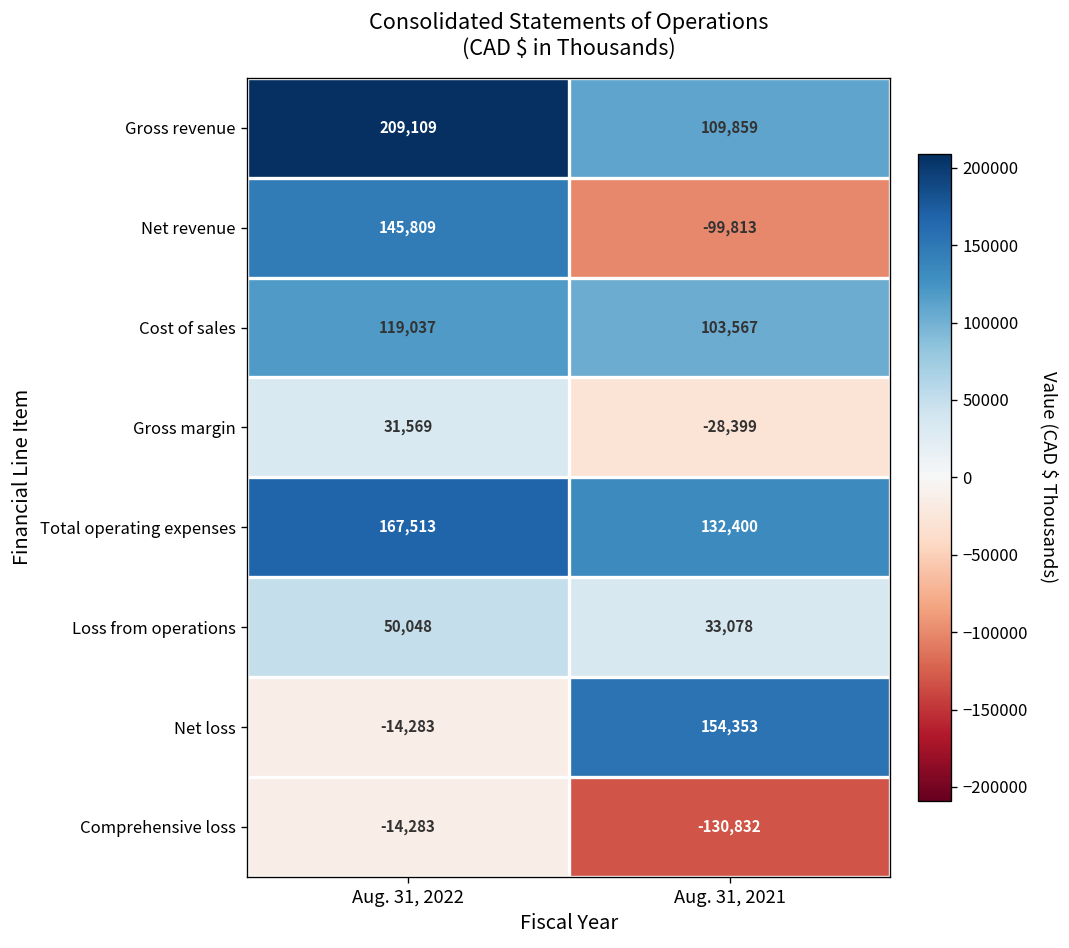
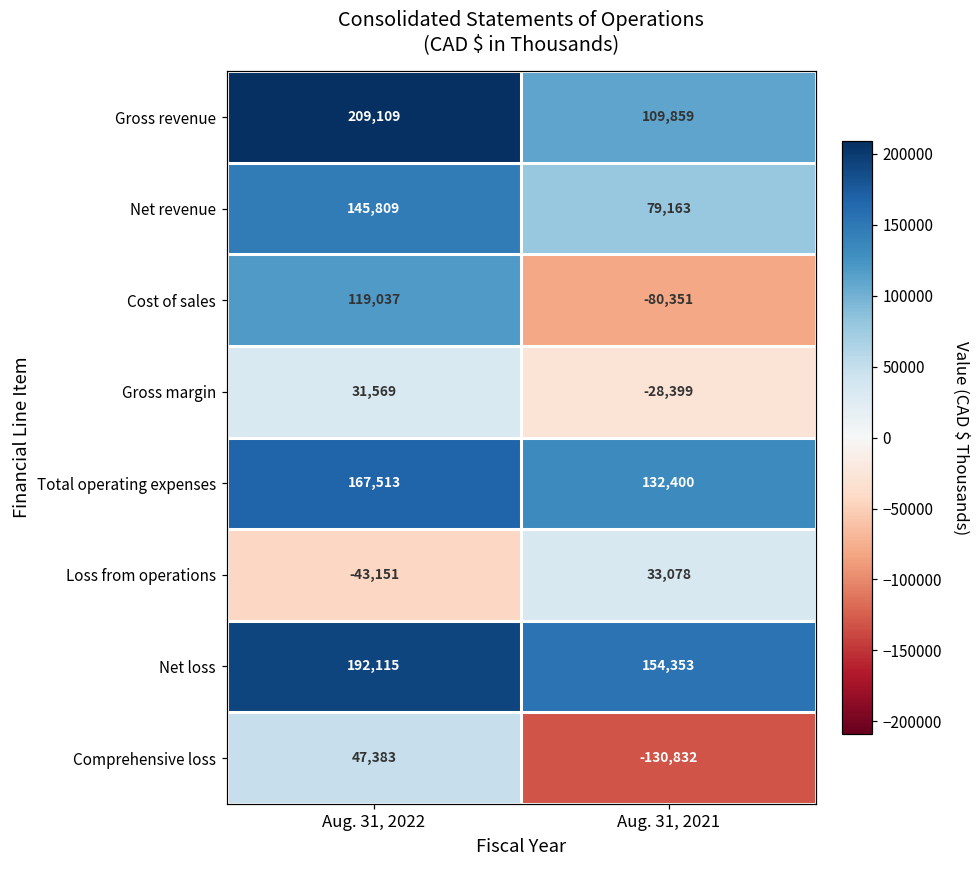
Net revenue, Aug. 31, 2021: -99,813 -> 79,163
Cost of sales, Aug. 31, 2021: 103,567 -> -80,351
Loss from operations, Aug. 31, 2022: 50,048 -> -43,151
Net loss, Aug. 31, 2022: -14,283 -> 192,115
Comprehensive loss, Aug. 31, 2022: -14,283 -> 47,383
